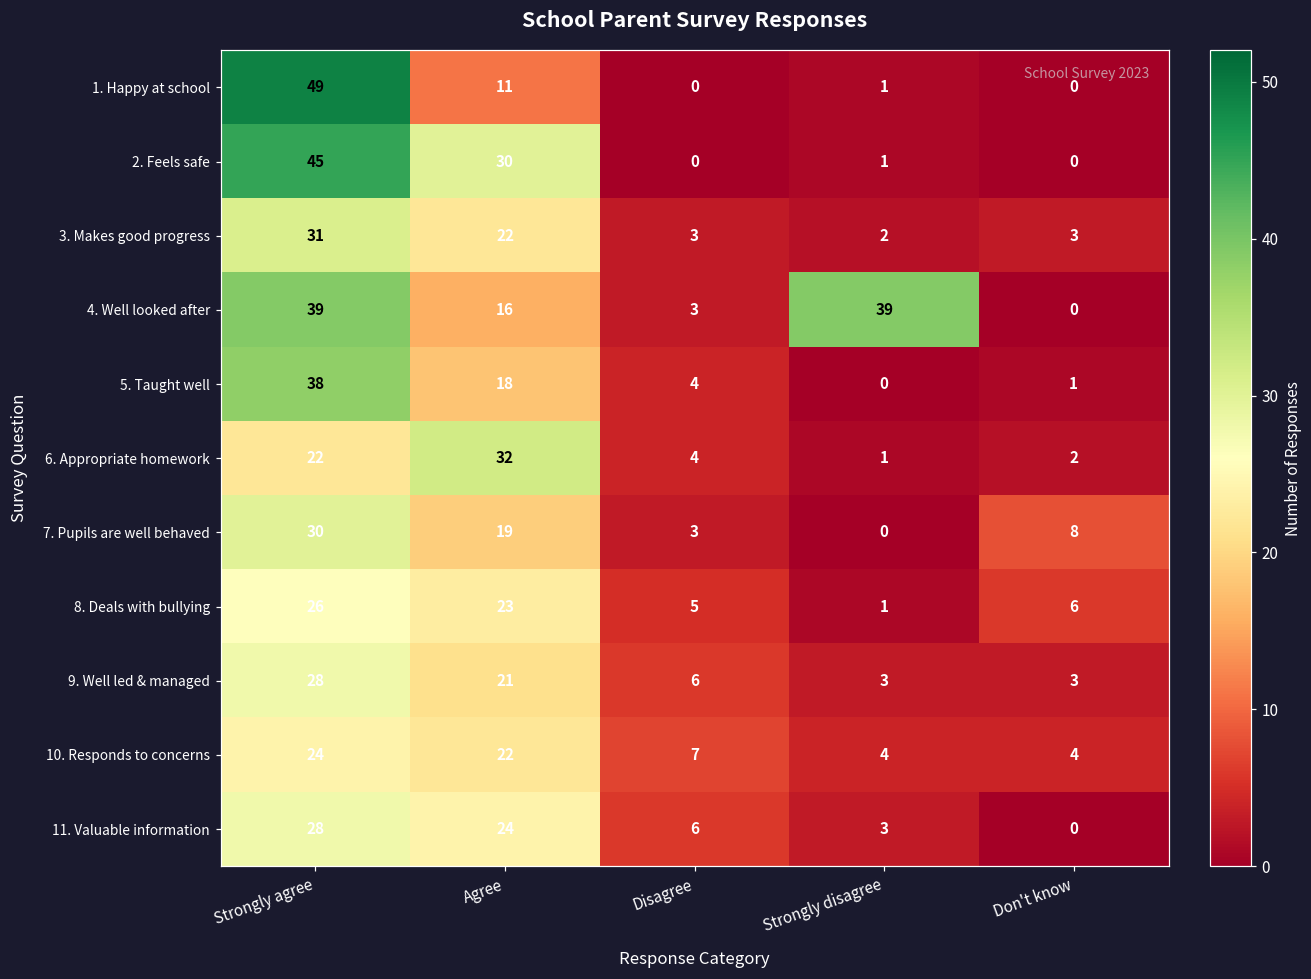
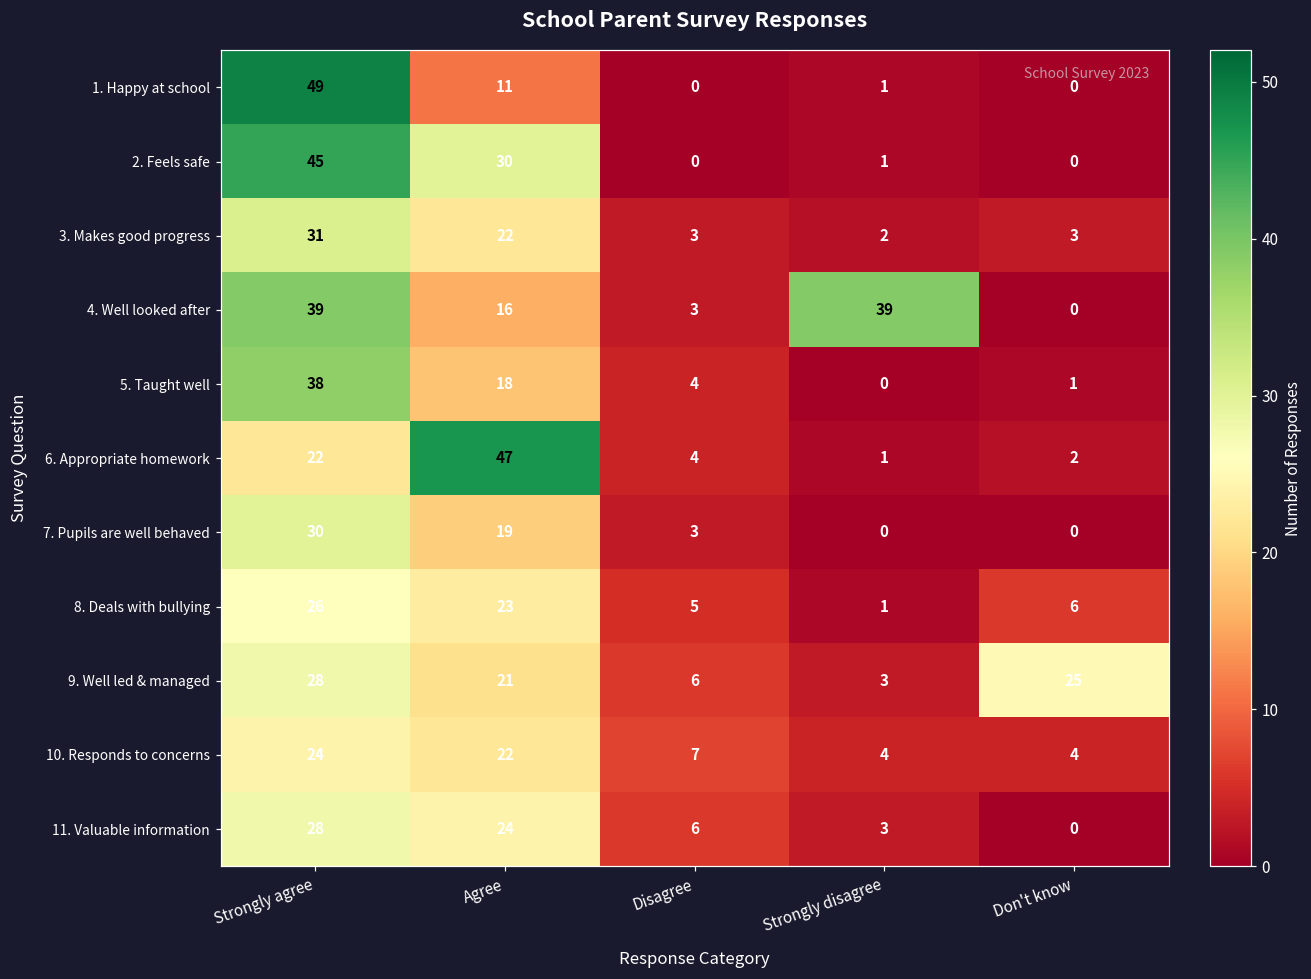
6. Appropriate homework, Agree: 32 -> 47
7. Pupils are well behaved, Don't know: 8 -> 0
9. Well led & managed, Don't know: 3 -> 25
